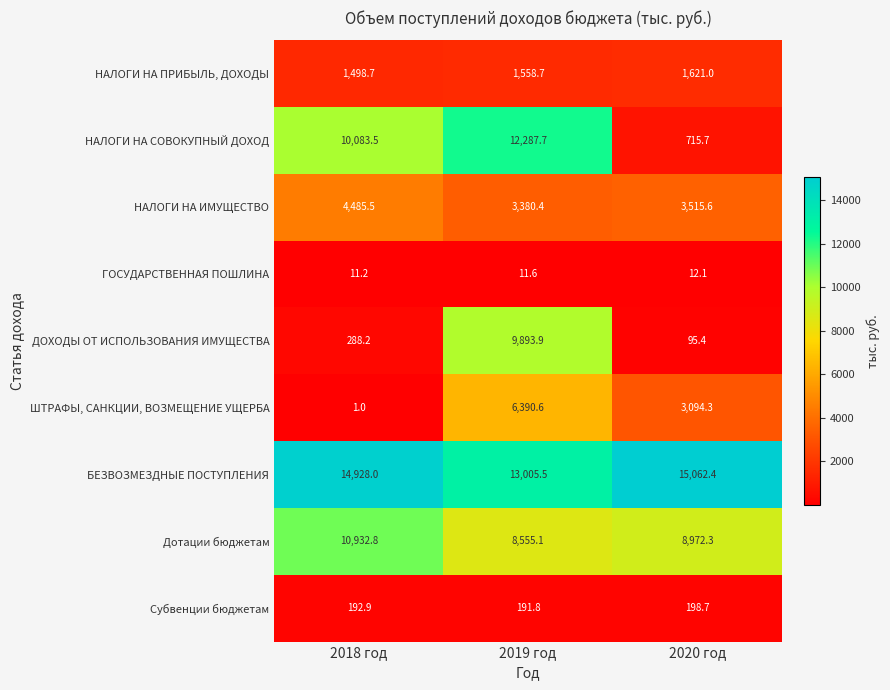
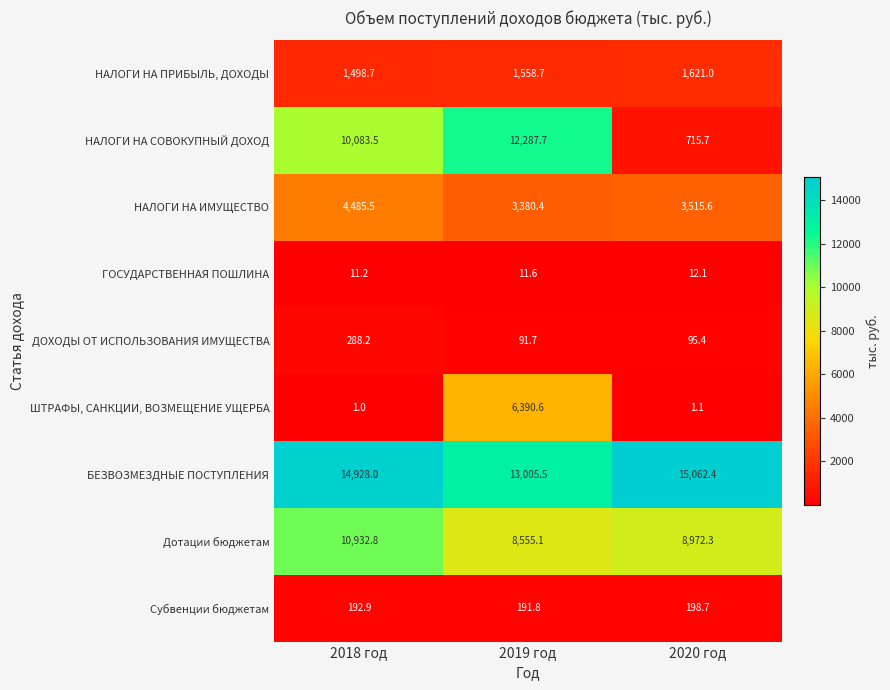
ДОХОДЫ ОТ ИСПОЛЬЗОВАНИЯ ИМУЩЕСТВА, 2019 год: 9,893.9 -> 91.7
ШТРАФЫ, САНКЦИИ, ВОЗМЕЩЕНИЕ УЩЕРБА, 2020 год: 3,094.3 -> 1.1
